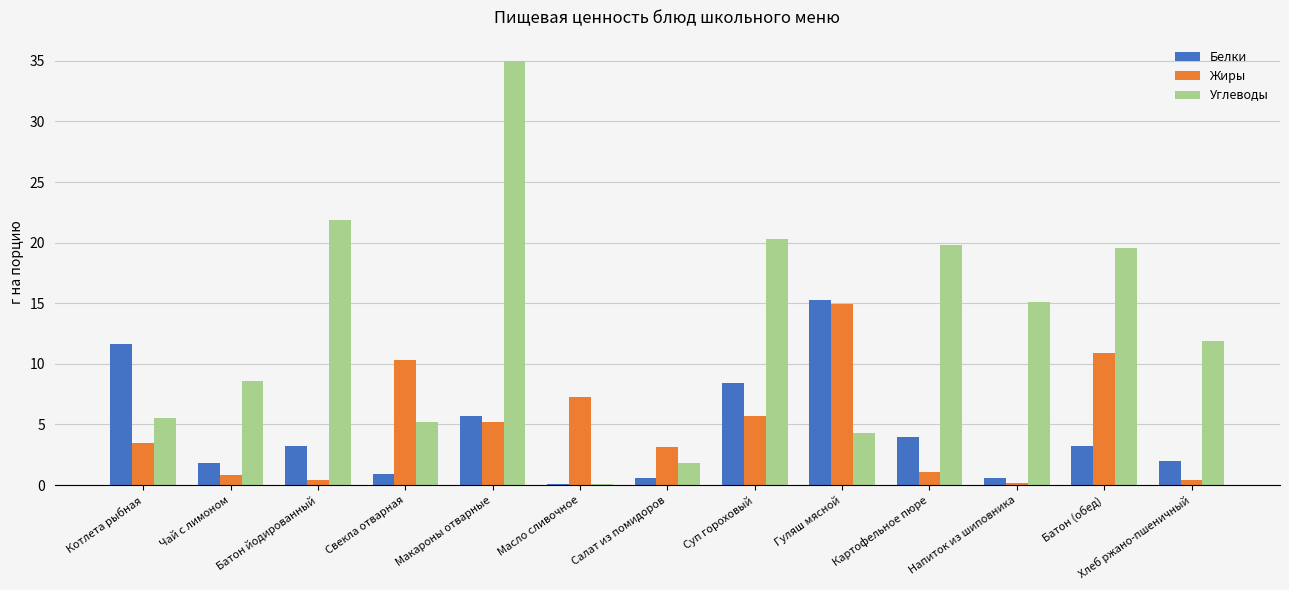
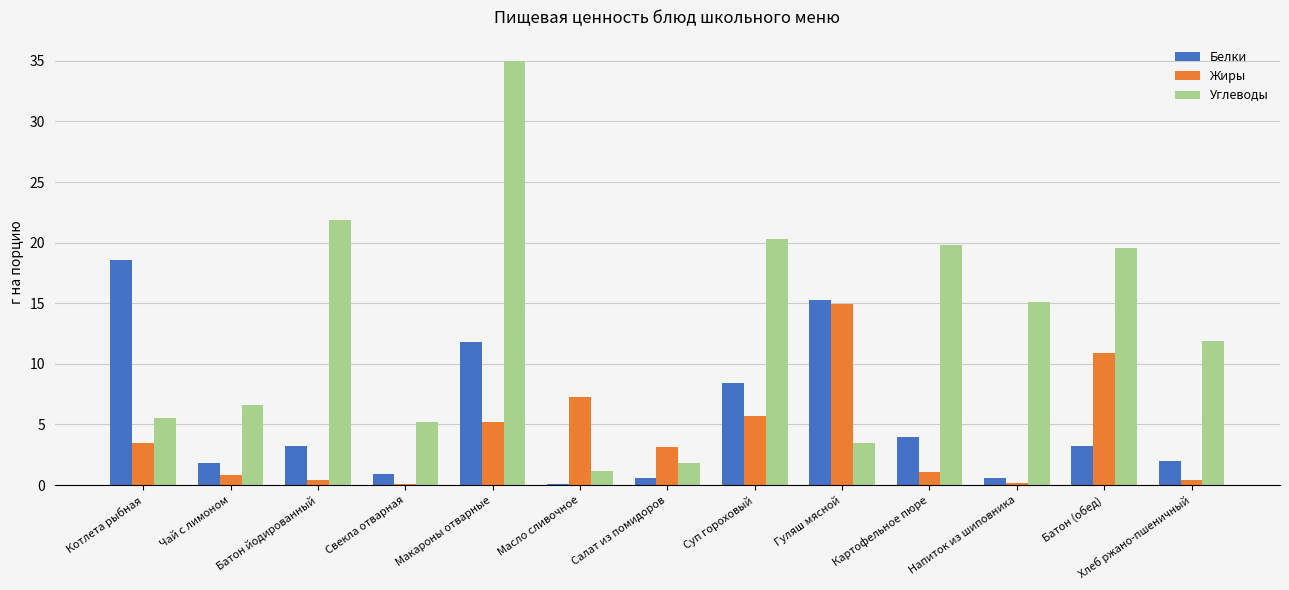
Белки, Котлета рыбная: 11.6 -> 18.6
Углеводы, Чай с лимоном: 8.6 -> 6.6
Жиры, Свекла отварная: 10.3 -> 0.1
Белки, Макароны отварные: 5.7 -> 11.8
Углеводы, Масло сливочное: 0.1 -> 1.2
Углеводы, Гуляш мясной: 4.3 -> 3.5
